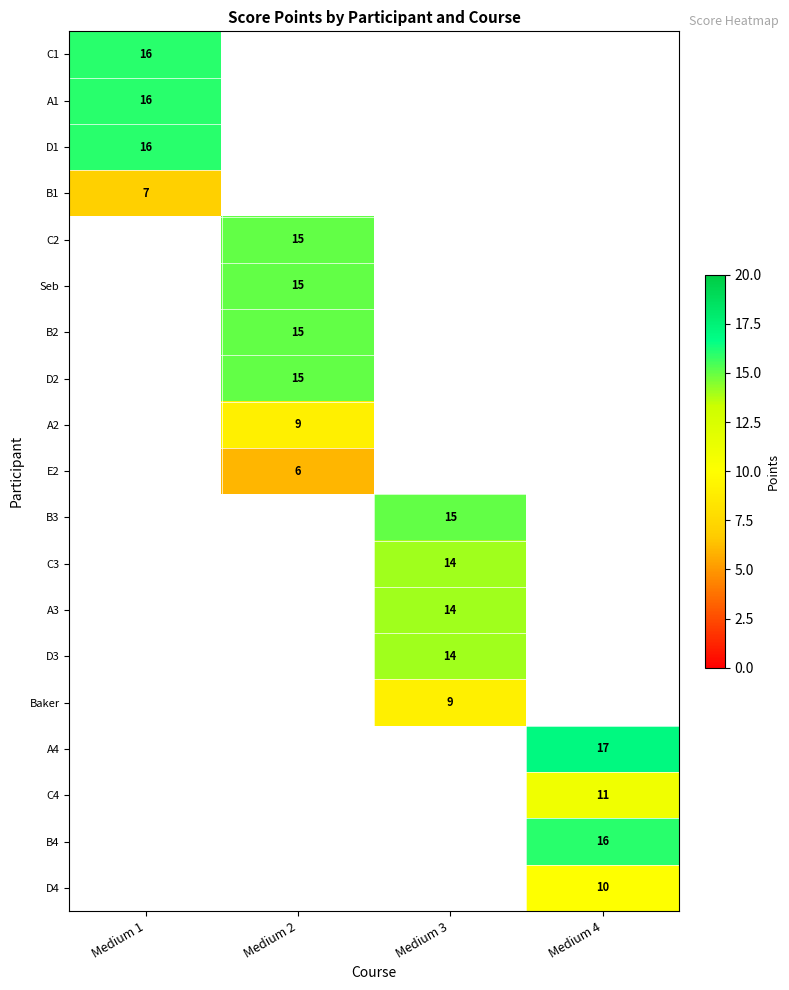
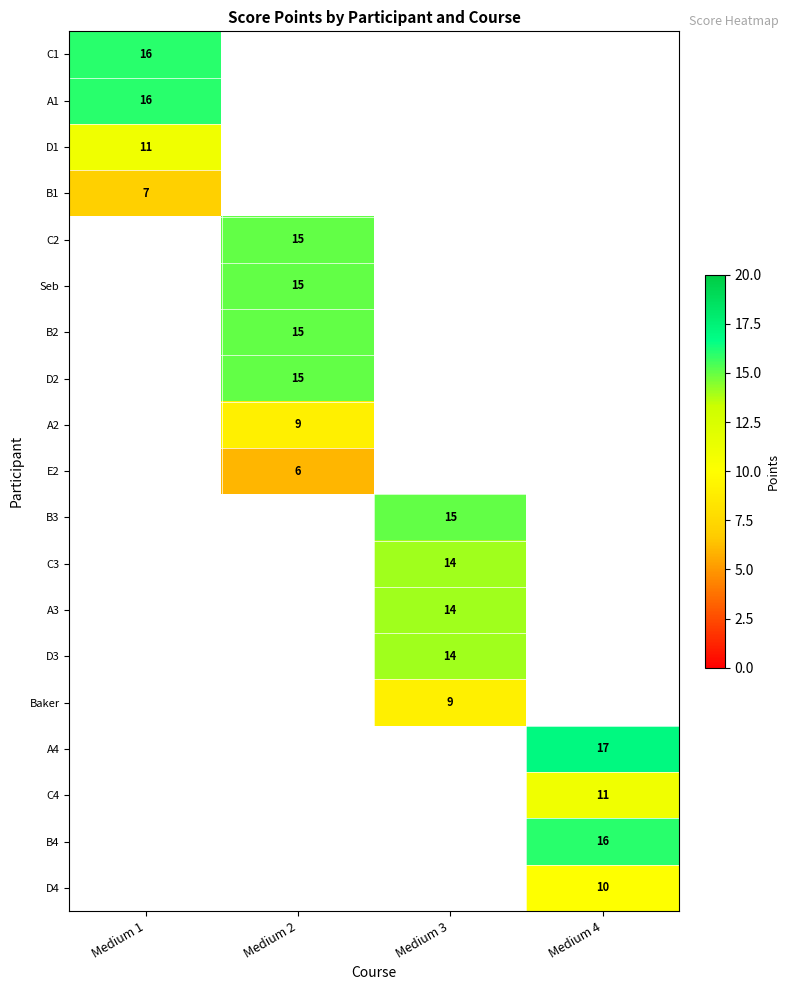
D1, Medium 1: 16 -> 11
